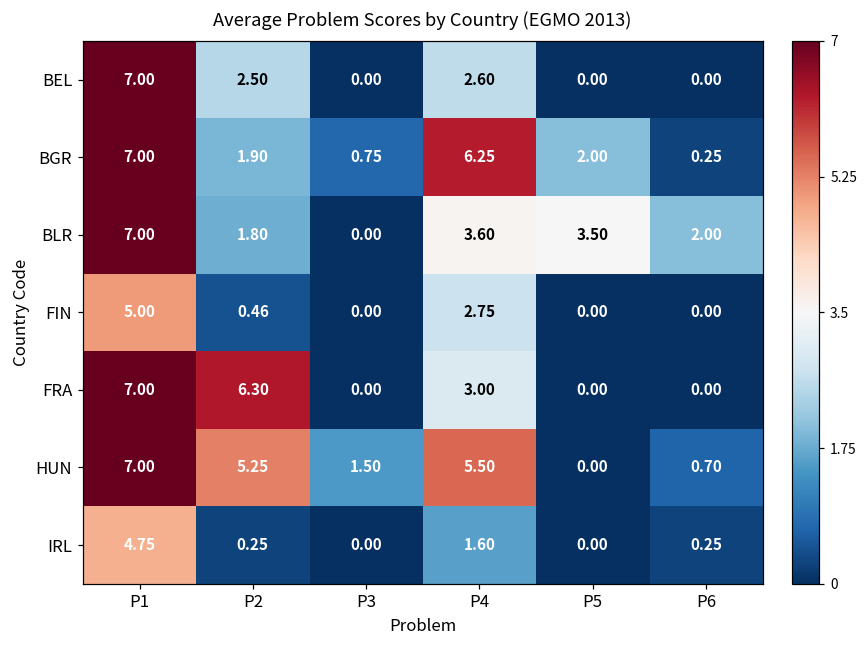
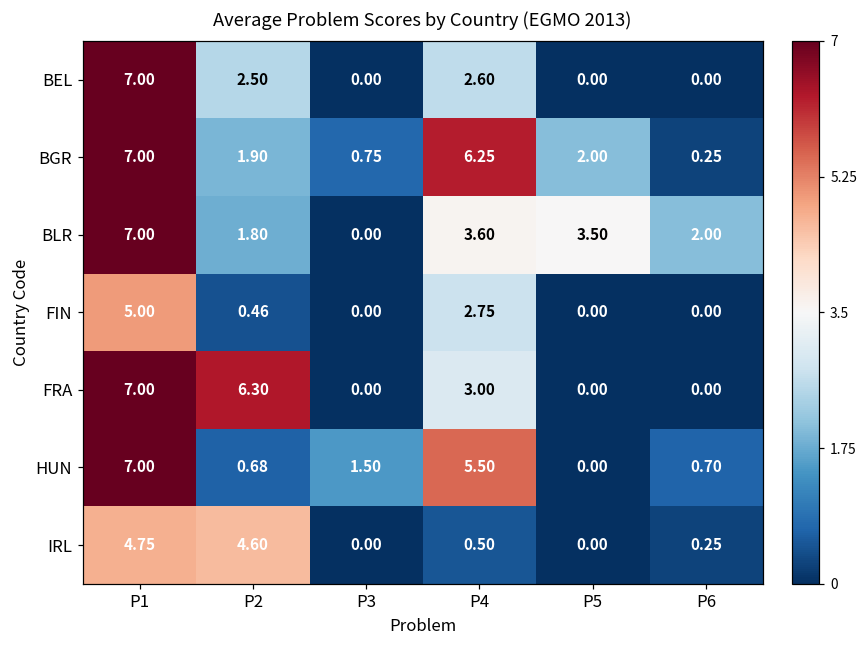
HUN, P2: 5.25 -> 0.68
IRL, P2: 0.25 -> 4.60
IRL, P4: 1.60 -> 0.50
